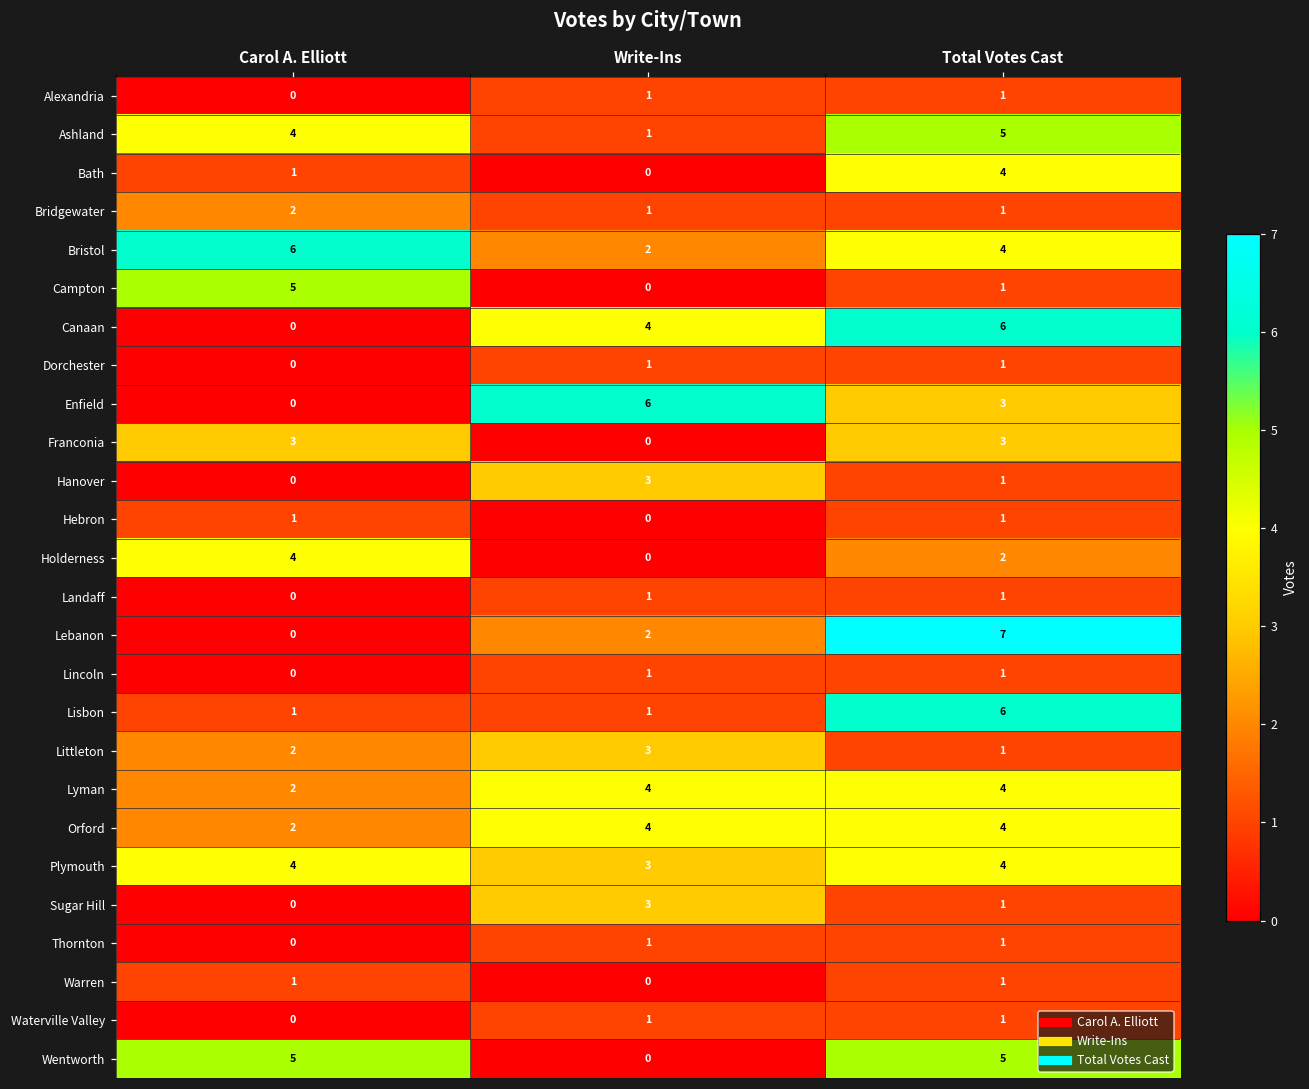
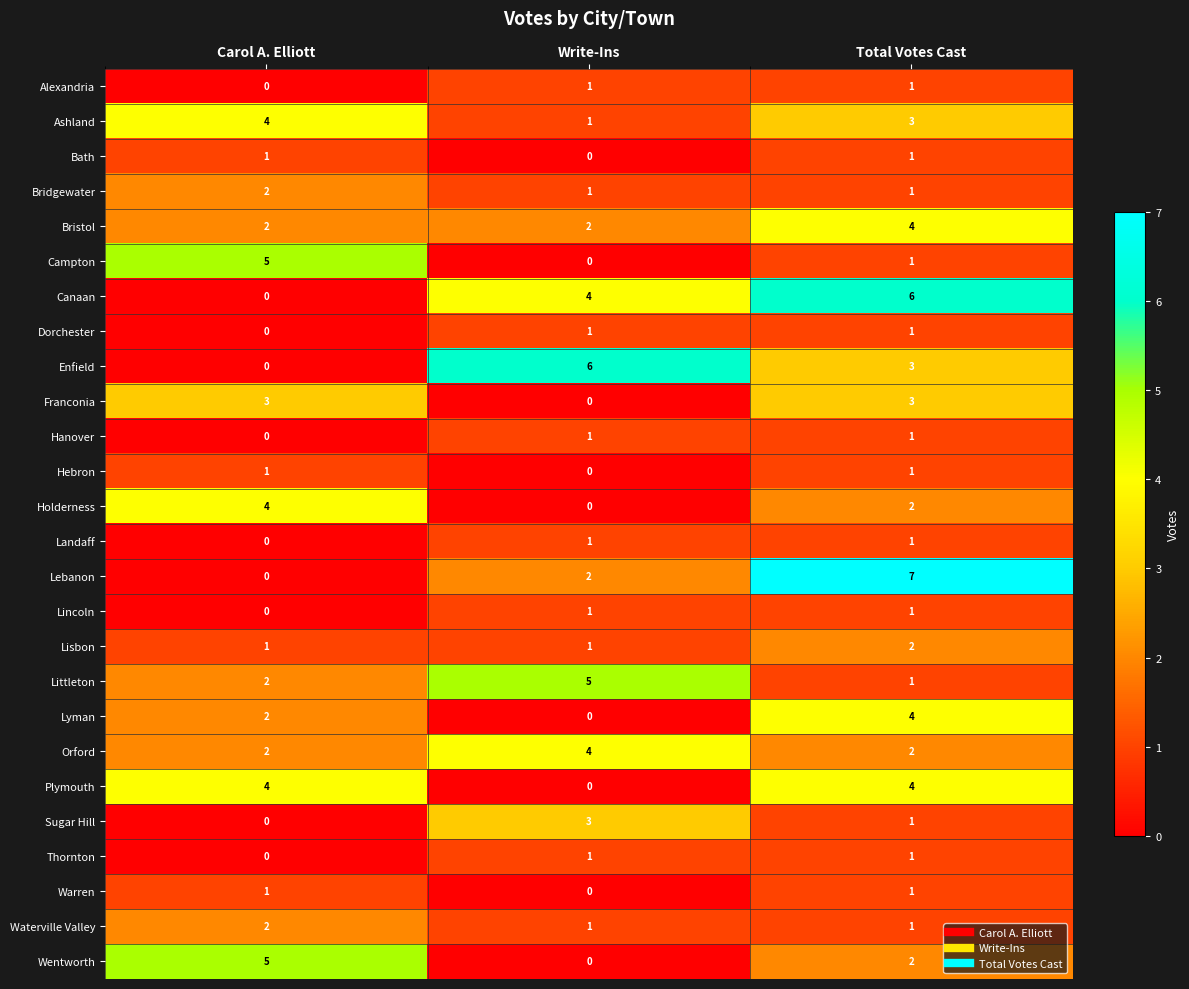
Ashland, Total Votes Cast: 5 -> 3
Bath, Total Votes Cast: 4 -> 1
Bristol, Carol A. Elliott: 6 -> 2
Hanover, Write-Ins: 3 -> 1
Lisbon, Total Votes Cast: 6 -> 2
Littleton, Write-Ins: 3 -> 5
Lyman, Write-Ins: 4 -> 0
Orford, Total Votes Cast: 4 -> 2
Plymouth, Write-Ins: 3 -> 0
Waterville Valley, Carol A. Elliott: 0 -> 2
Wentworth, Total Votes Cast: 5 -> 2
